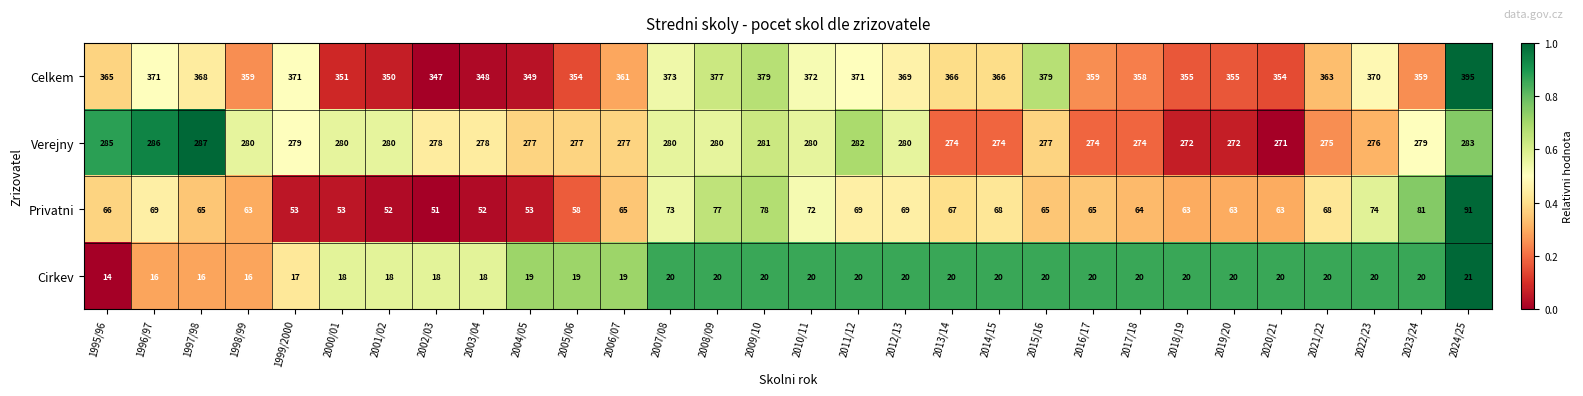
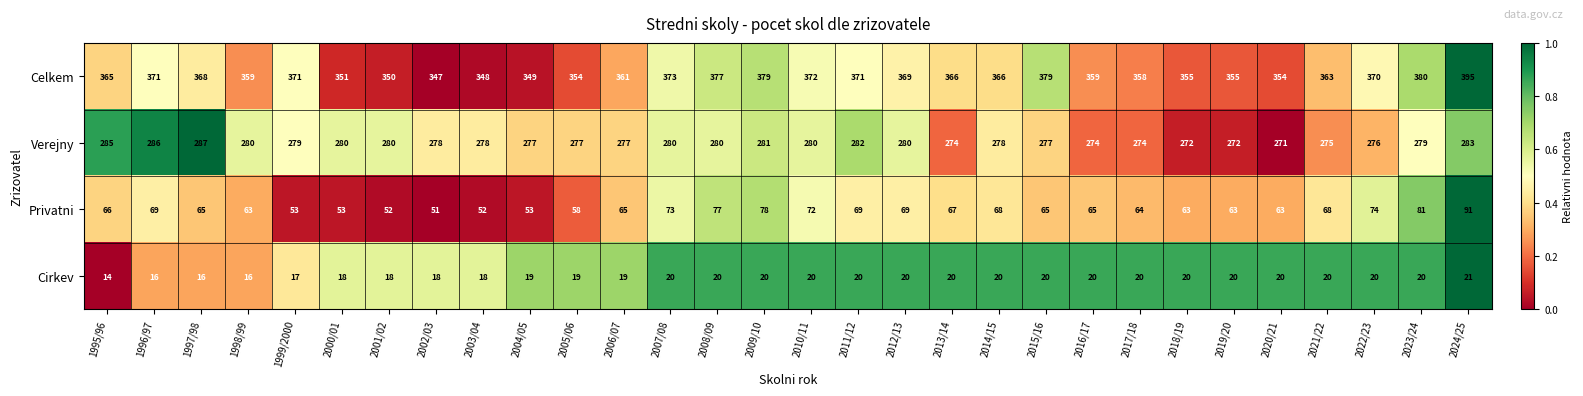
Celkem, 2023/24: 359 -> 380
Verejny, 2014/15: 274 -> 278
